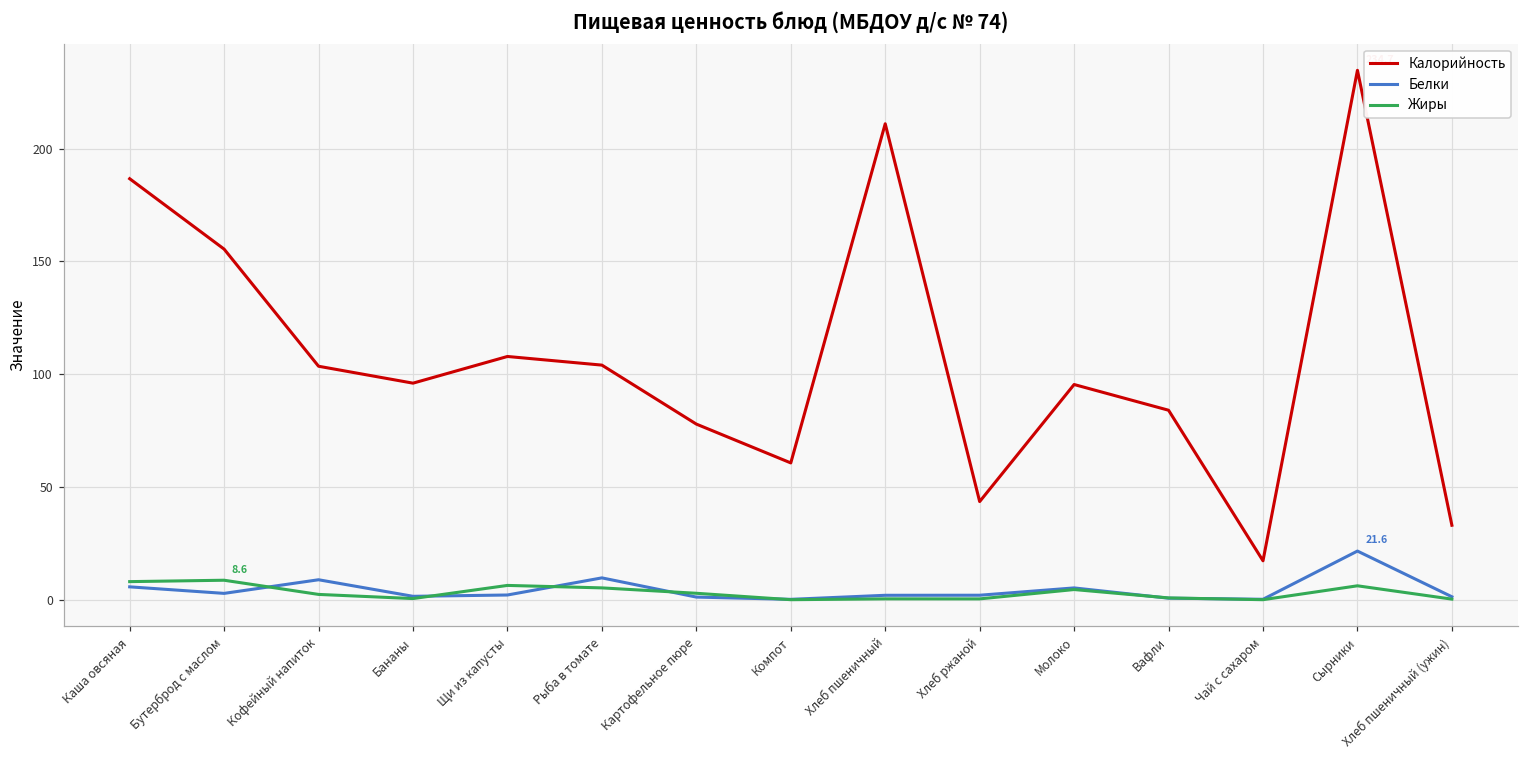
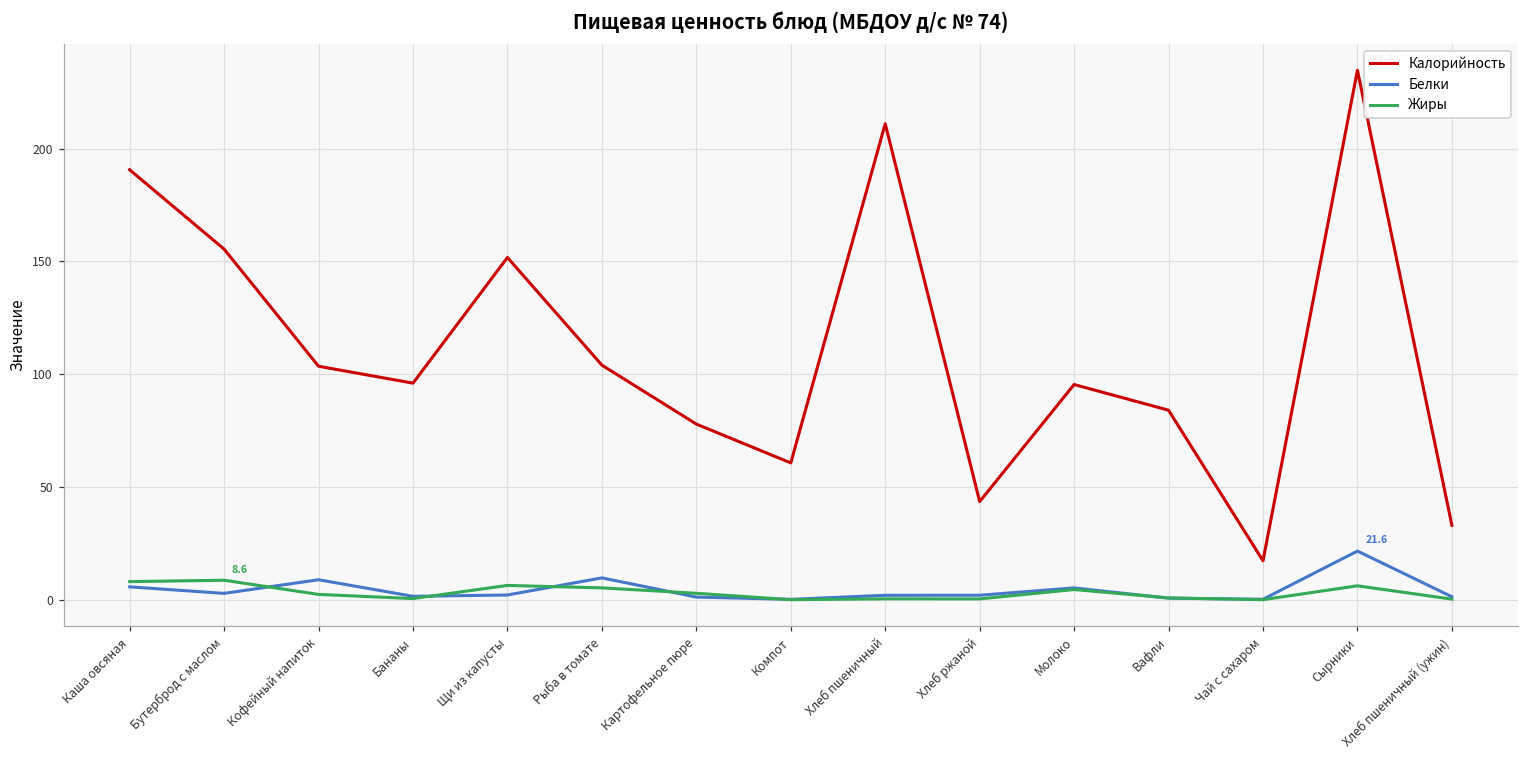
Калорийность, Каша овсяная: 187 -> 191
Калорийность, Щи из капусты: 108 -> 152
